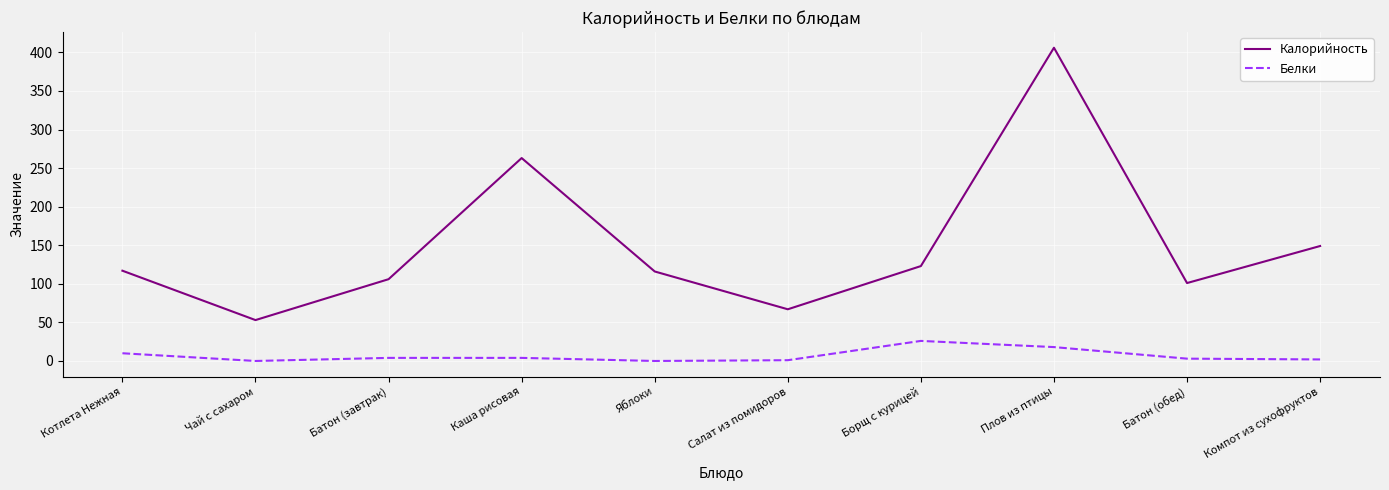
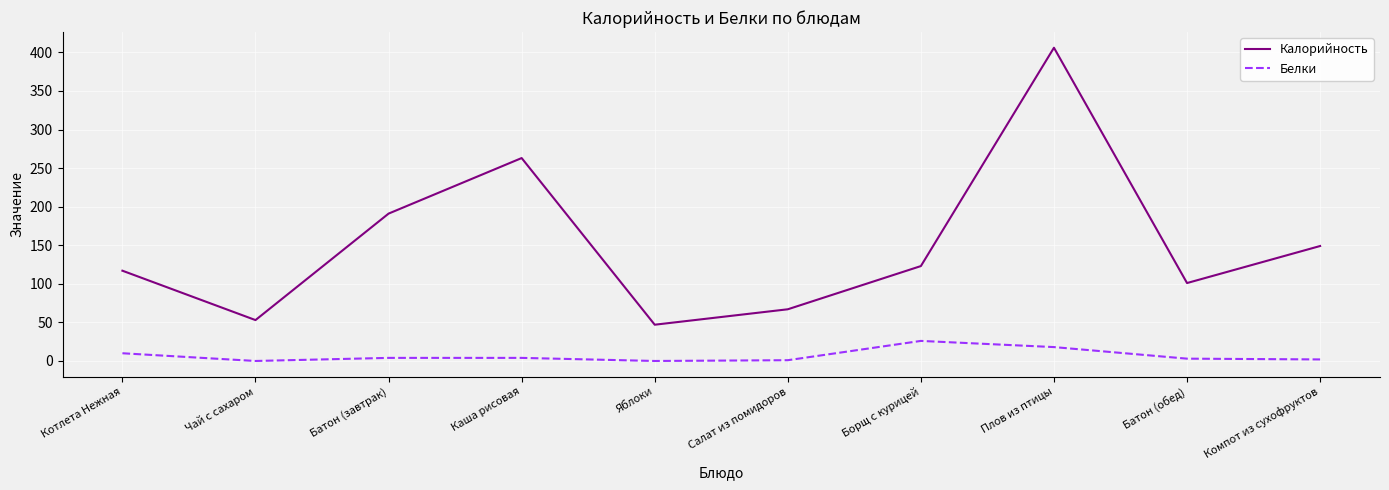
Калорийность, Батон (завтрак): 110 -> 190
Калорийность, Яблоки: 120 -> 50
